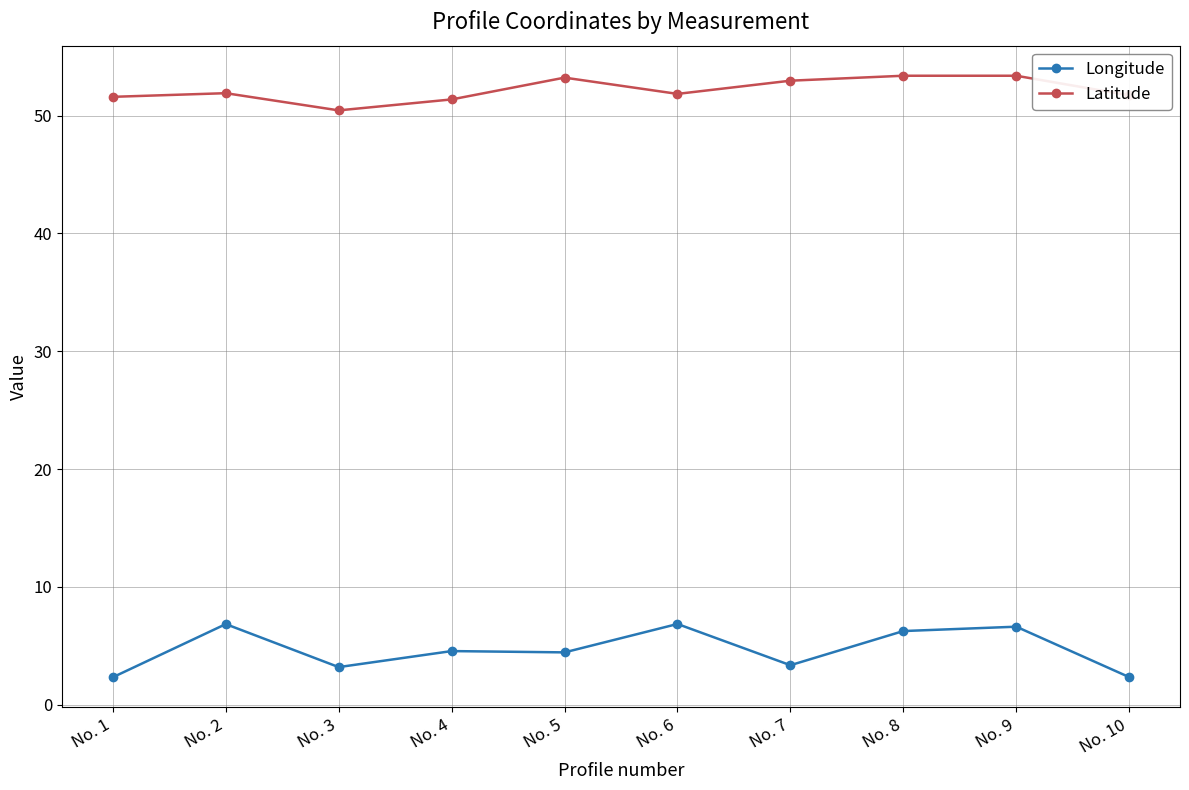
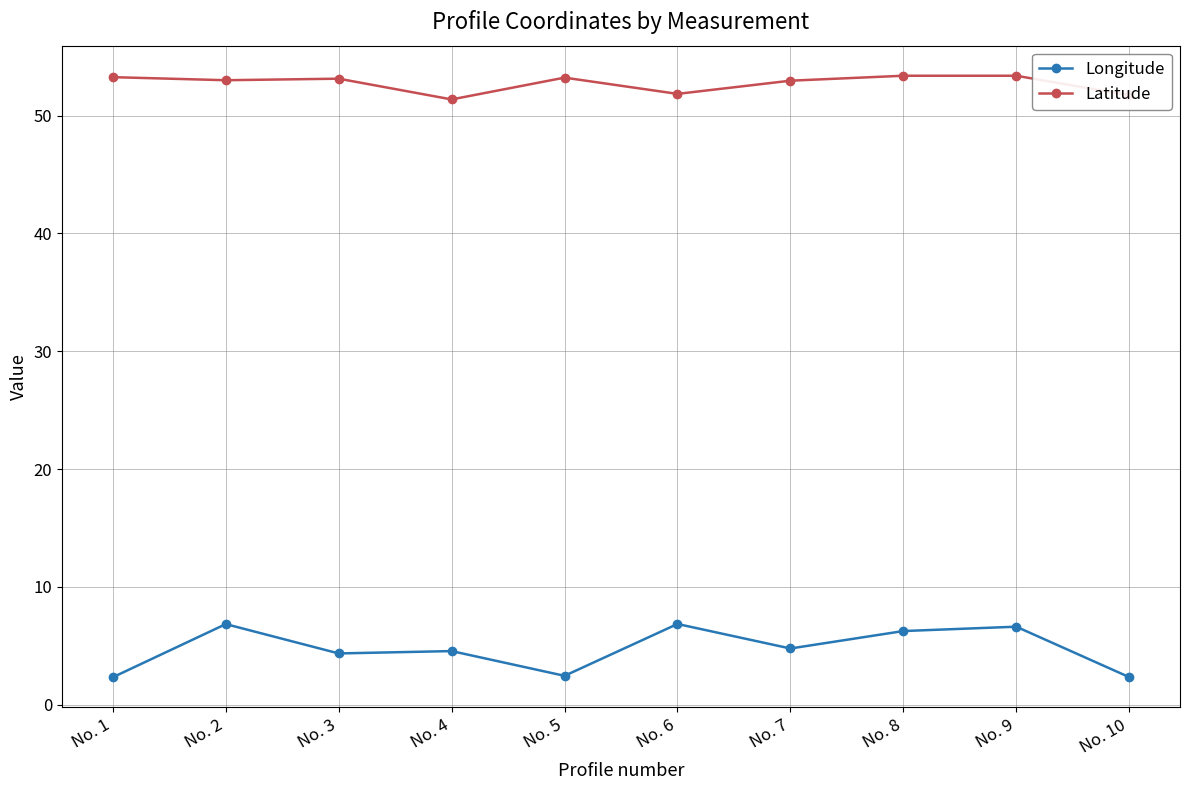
Latitude, No. 1: 51.6 -> 53.3
Latitude, No. 2: 51.9 -> 53.0
Longitude, No. 3: 3.2 -> 4.4
Latitude, No. 3: 50.4 -> 53.1
Longitude, No. 5: 4.4 -> 2.5
Longitude, No. 7: 3.4 -> 4.8
